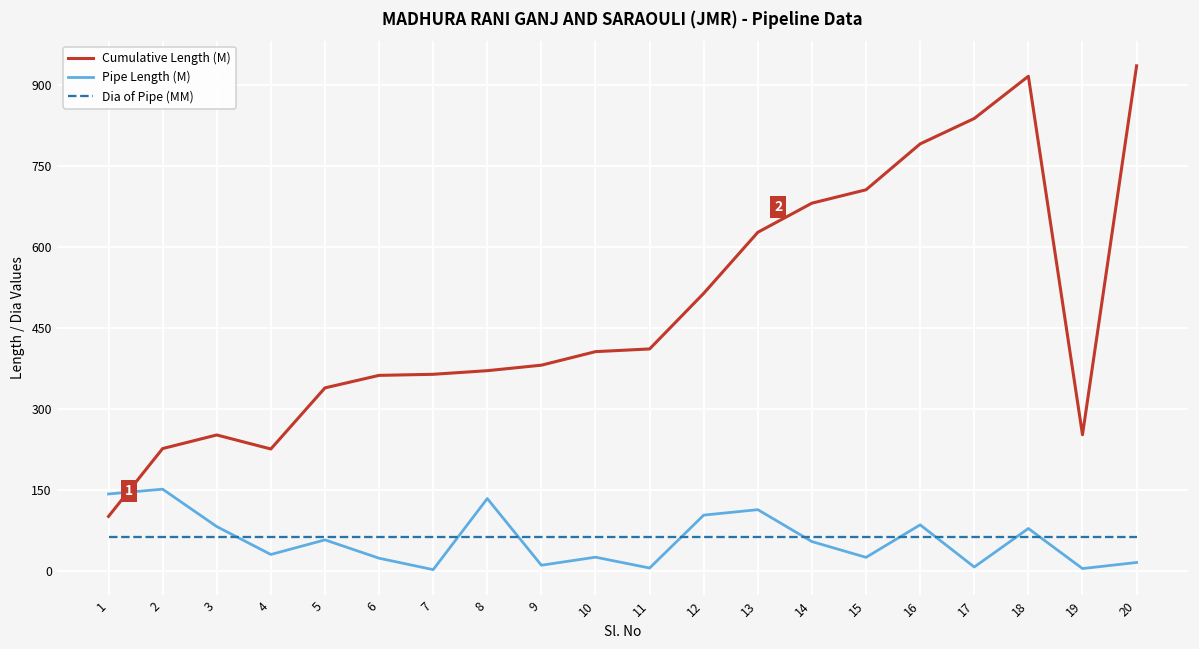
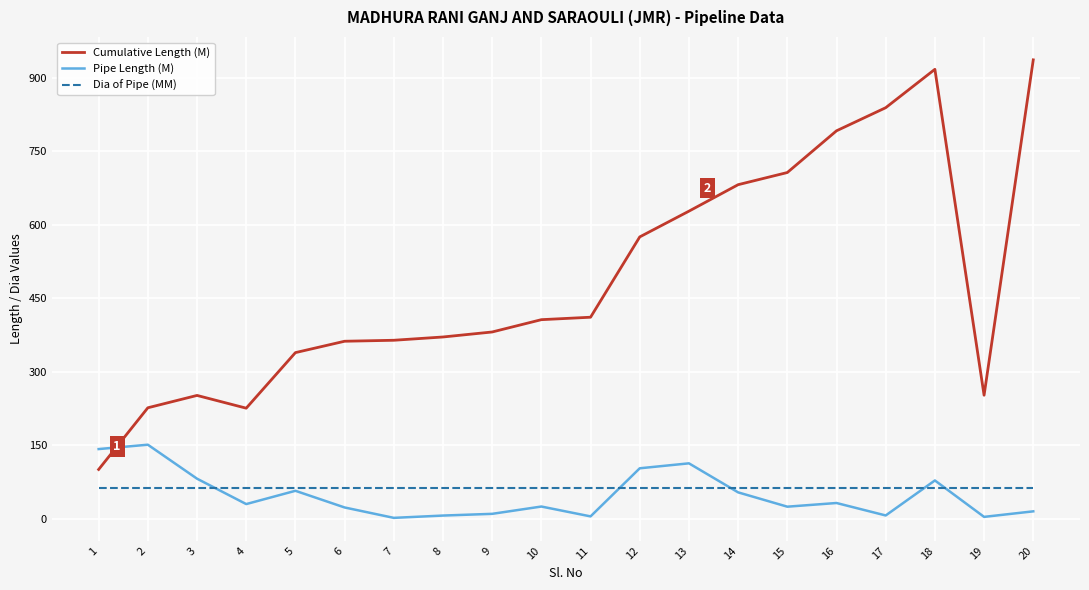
Pipe Length (M), 8: 130 -> 10
Cumulative Length (M), 12: 510 -> 580
Pipe Length (M), 16: 90 -> 30
